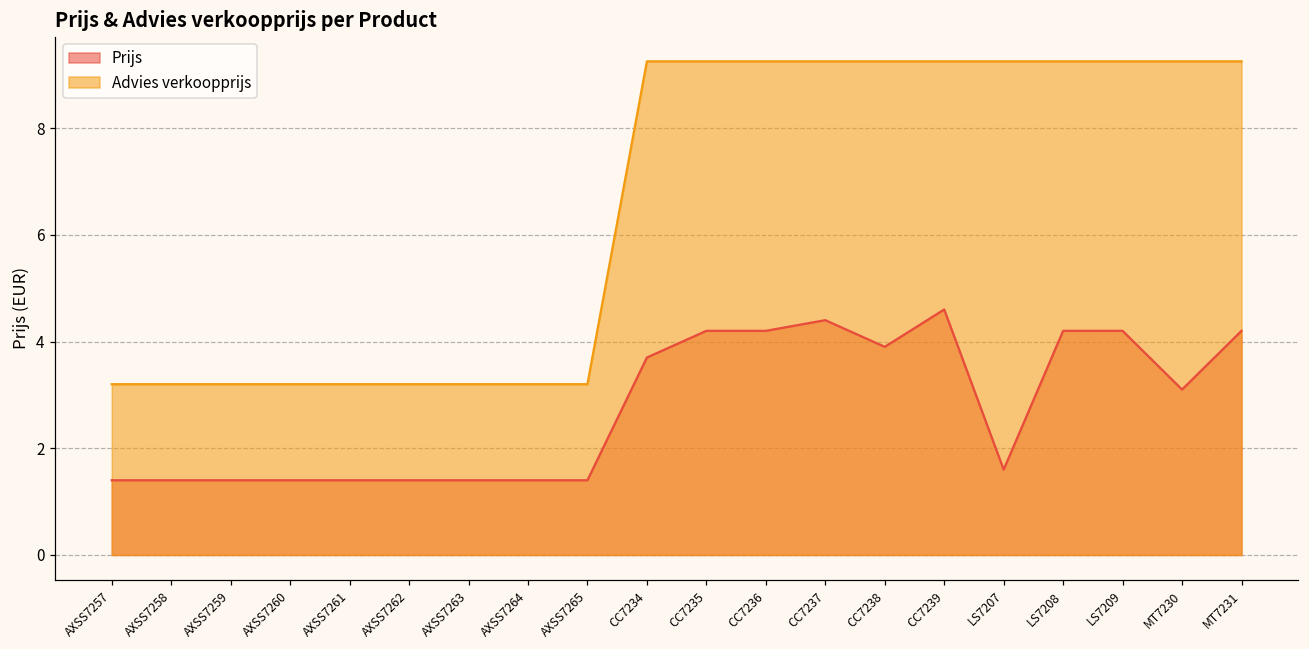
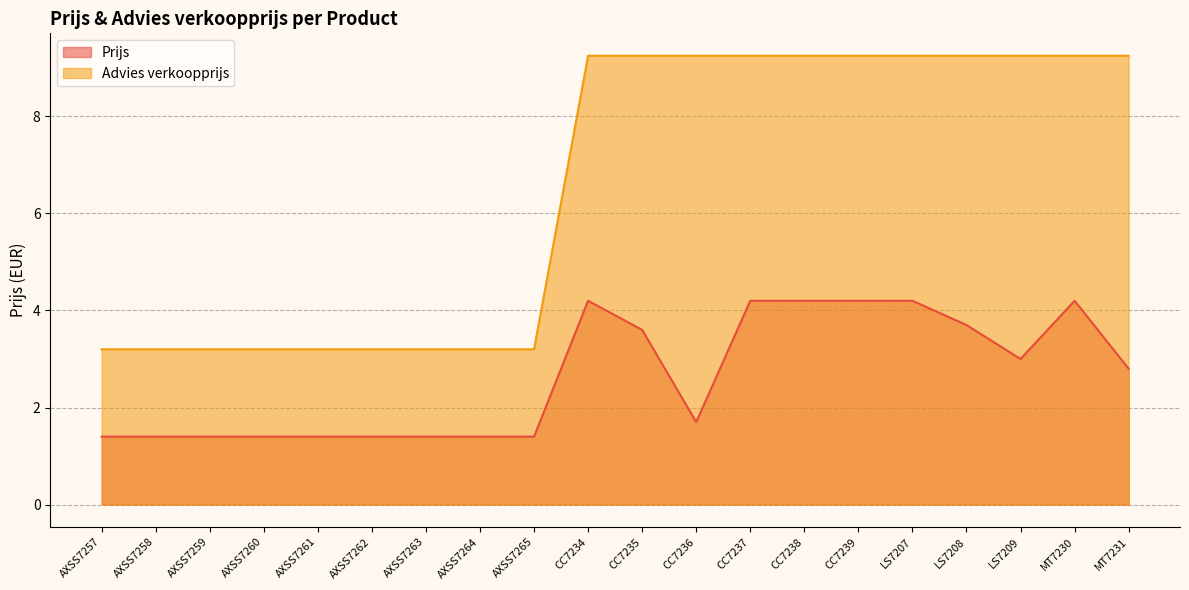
Prijs, CC7234: 3.7 -> 4.2
Prijs, CC7235: 4.2 -> 3.6
Prijs, CC7236: 4.2 -> 1.7
Prijs, CC7237: 4.4 -> 4.2
Prijs, CC7238: 3.9 -> 4.2
Prijs, CC7239: 4.6 -> 4.2
Prijs, LS7207: 1.6 -> 4.2
Prijs, LS7208: 4.2 -> 3.7
Prijs, LS7209: 4.2 -> 3.0
Prijs, MT7230: 3.1 -> 4.2
Prijs, MT7231: 4.2 -> 2.8
